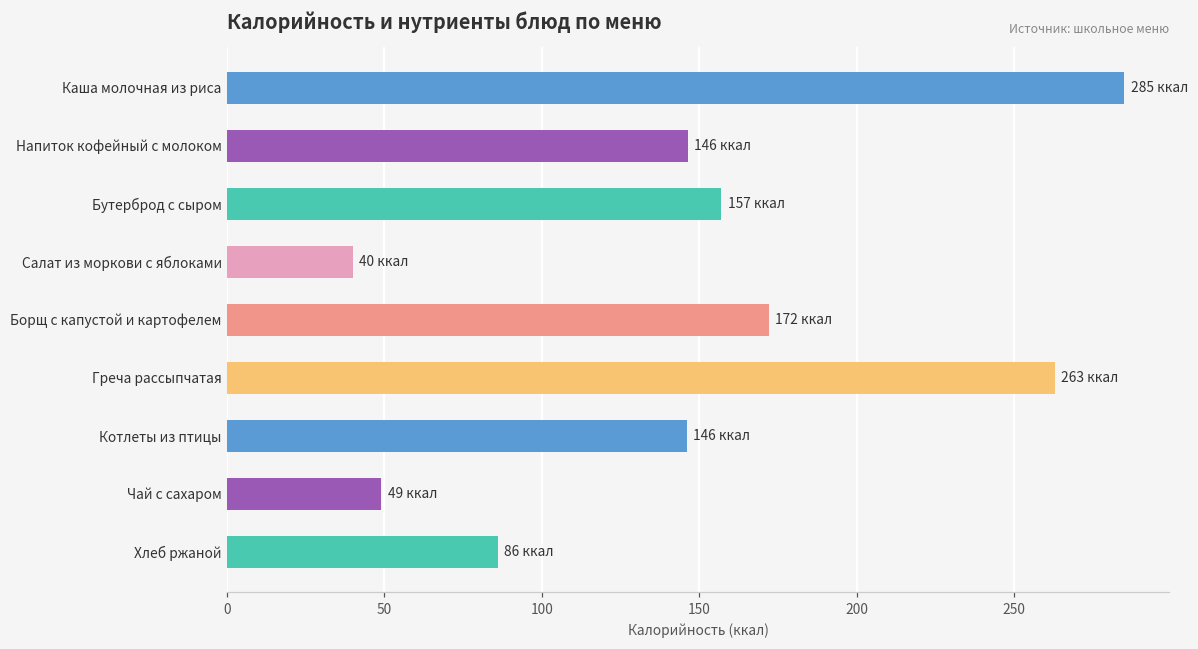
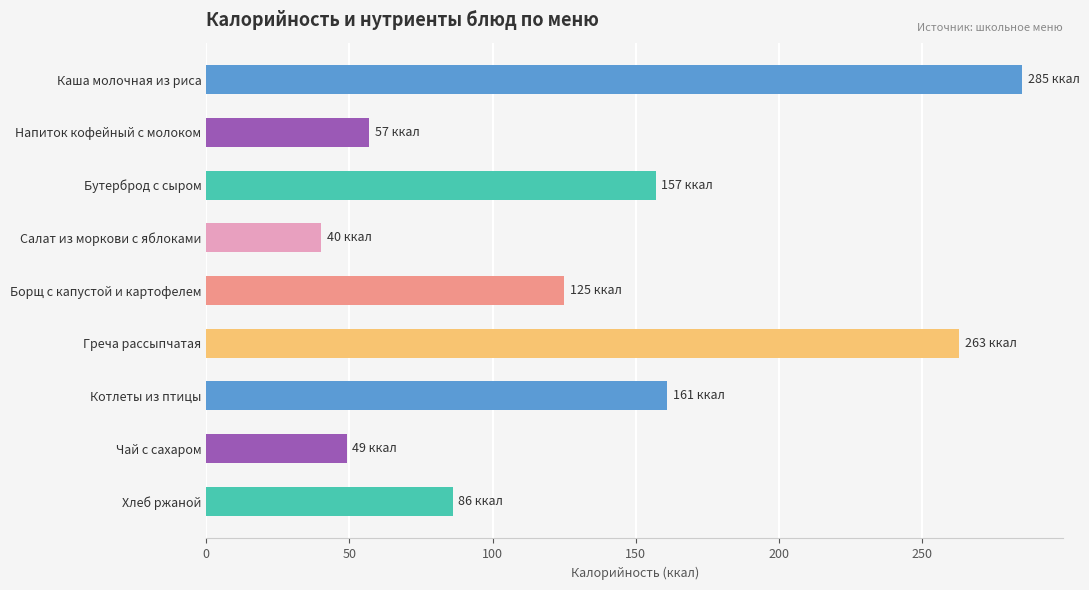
Напиток кофейный с молоком: 146 -> 57
Борщ с капустой и картофелем: 172 -> 125
Котлеты из птицы: 146 -> 161
